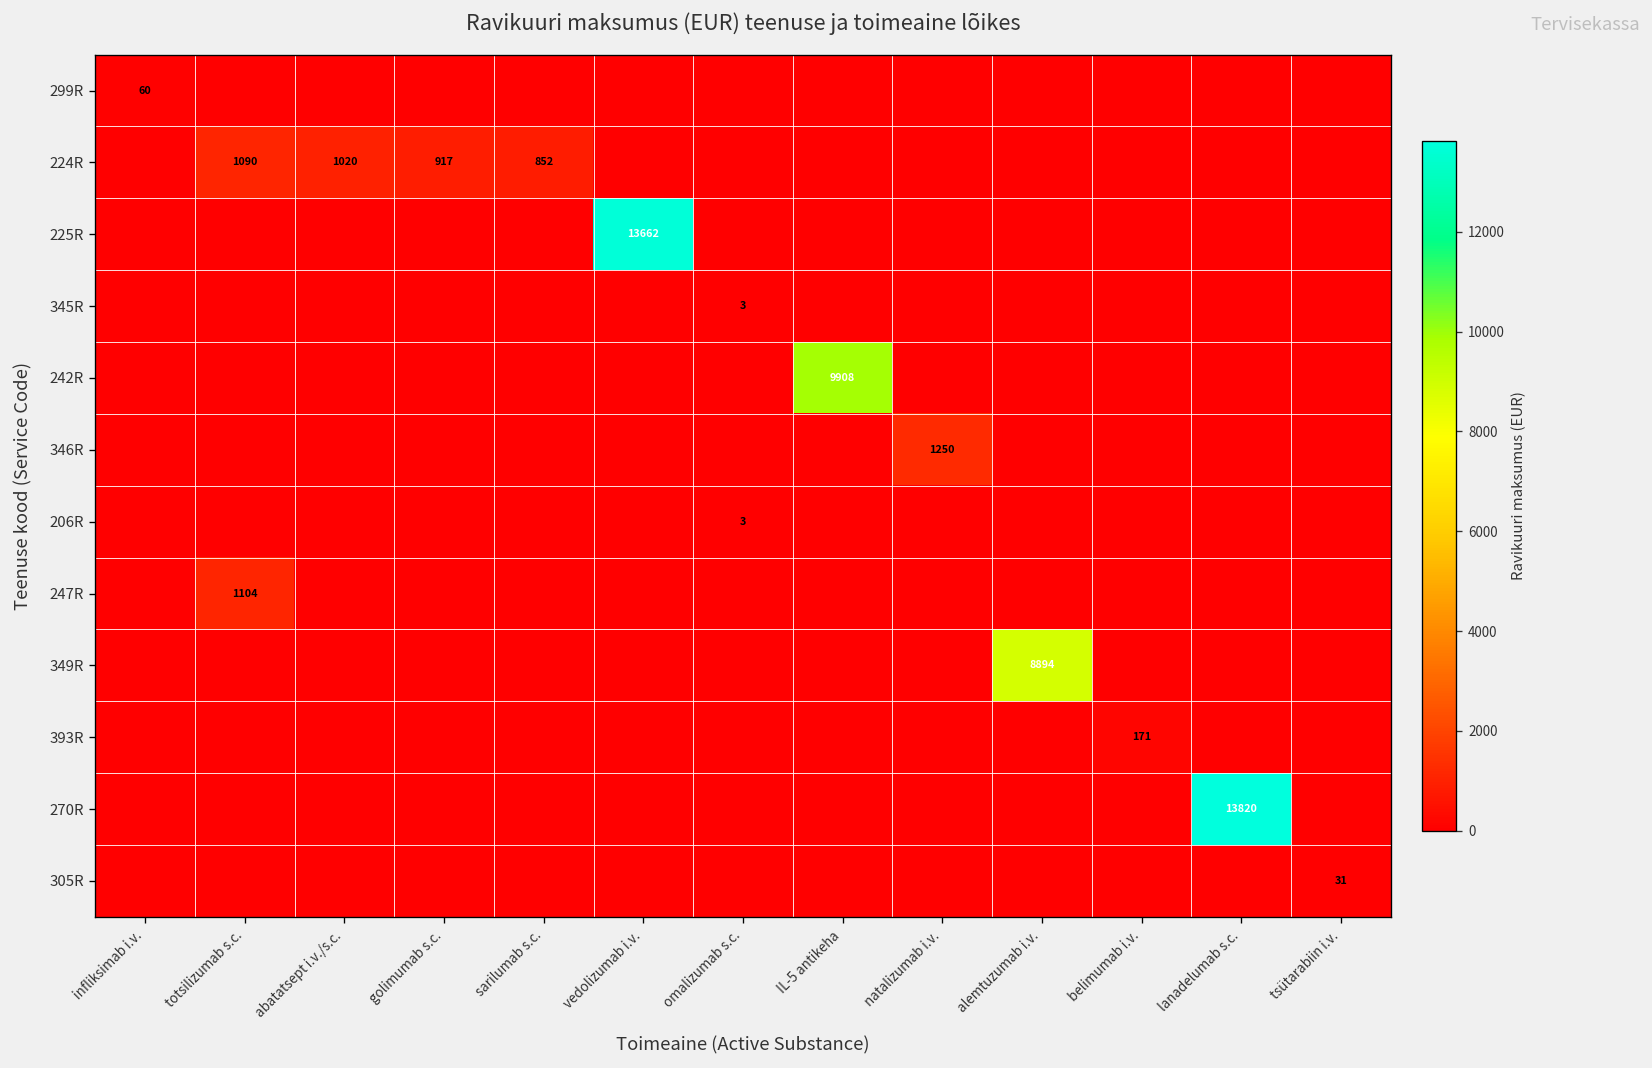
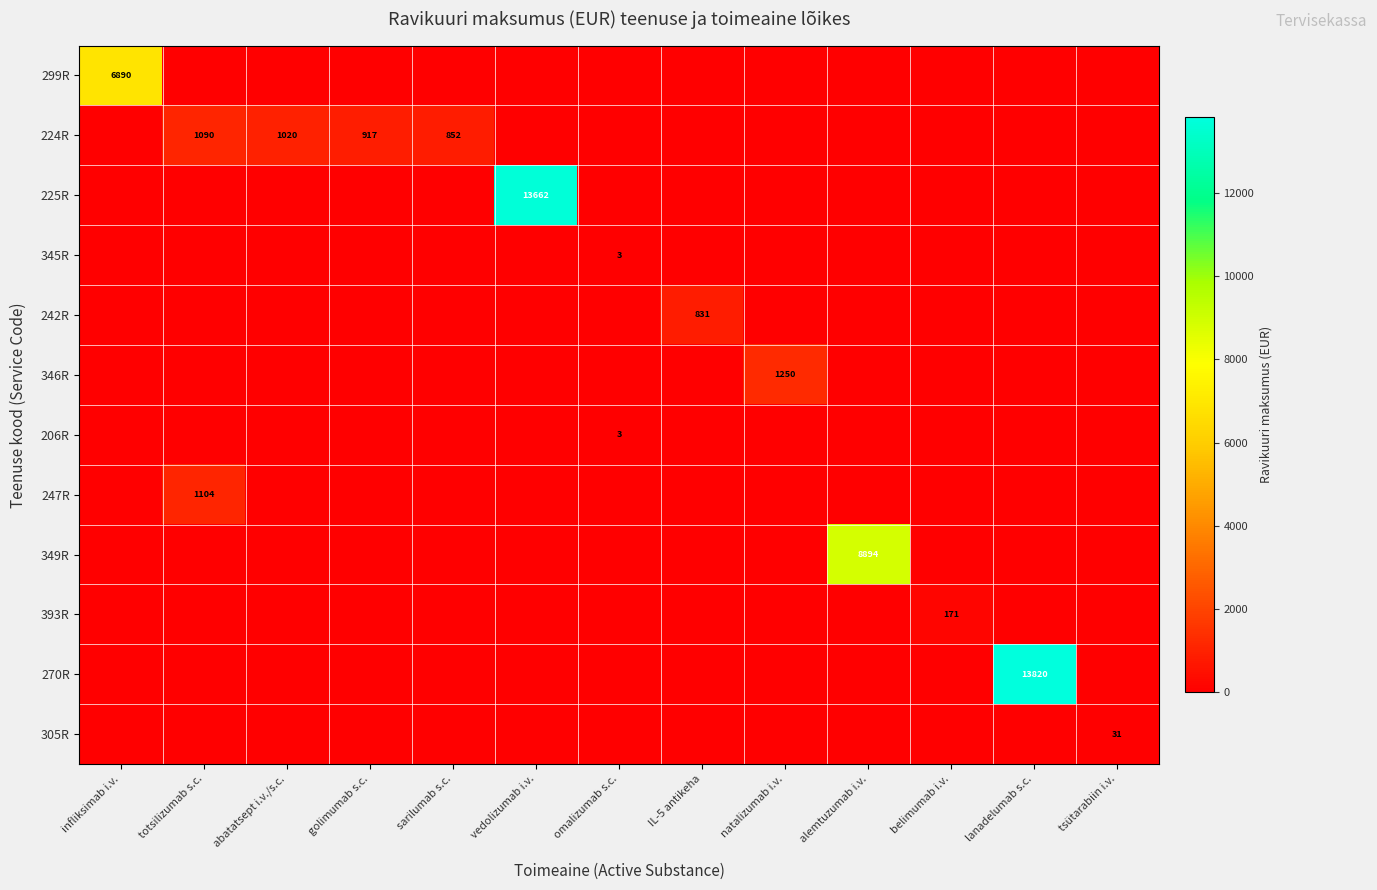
299R, infliksimab i.v.: 60 -> 6890
242R, IL-5 antikeha: 9908 -> 831
